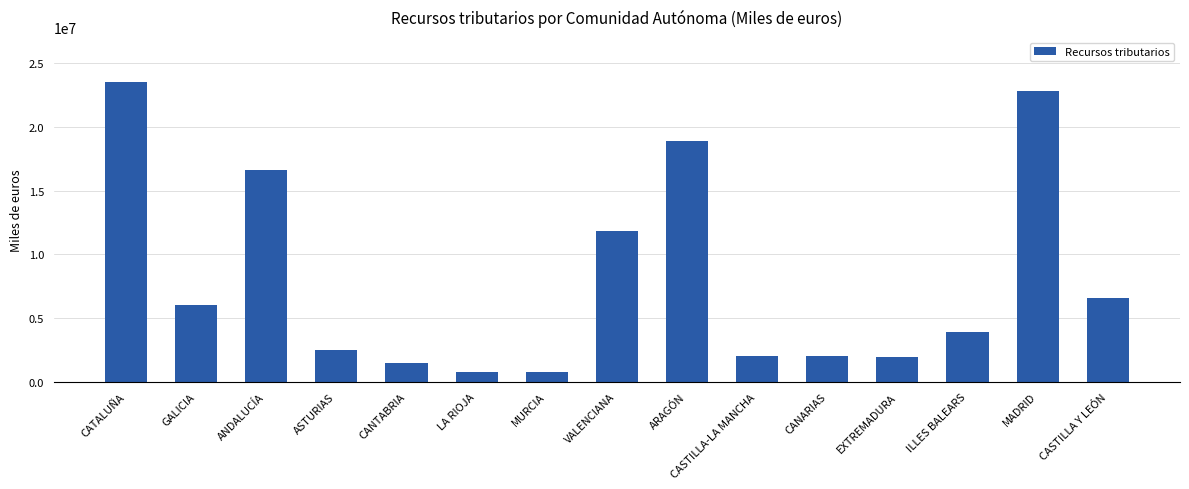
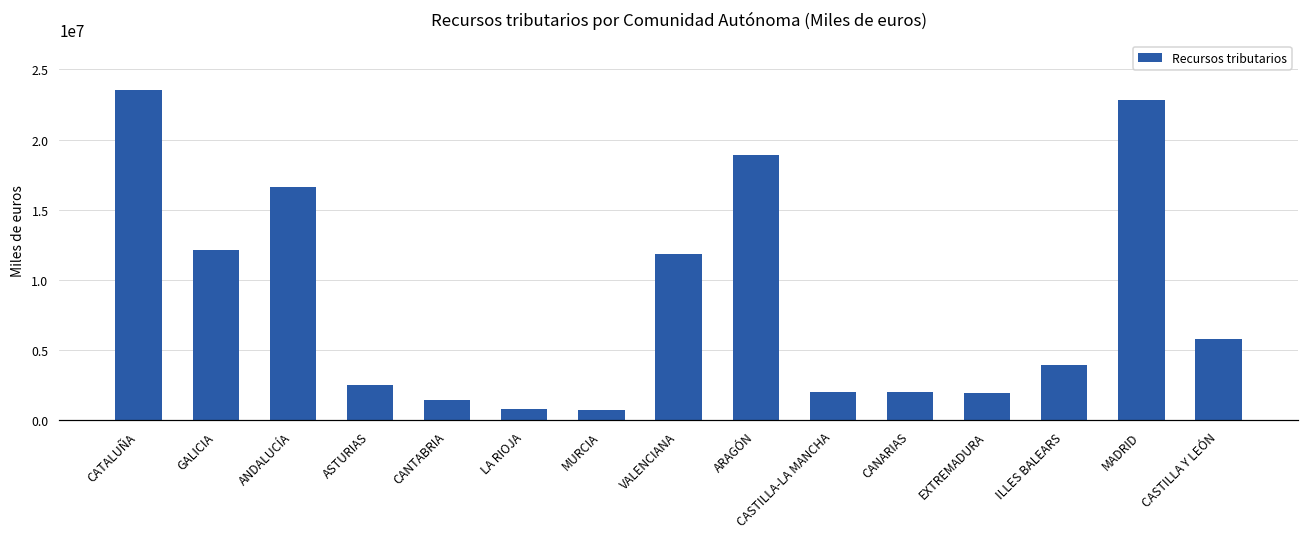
GALICIA: 6000000 -> 12100000
CASTILLA Y LEÓN: 6600000 -> 5800000
